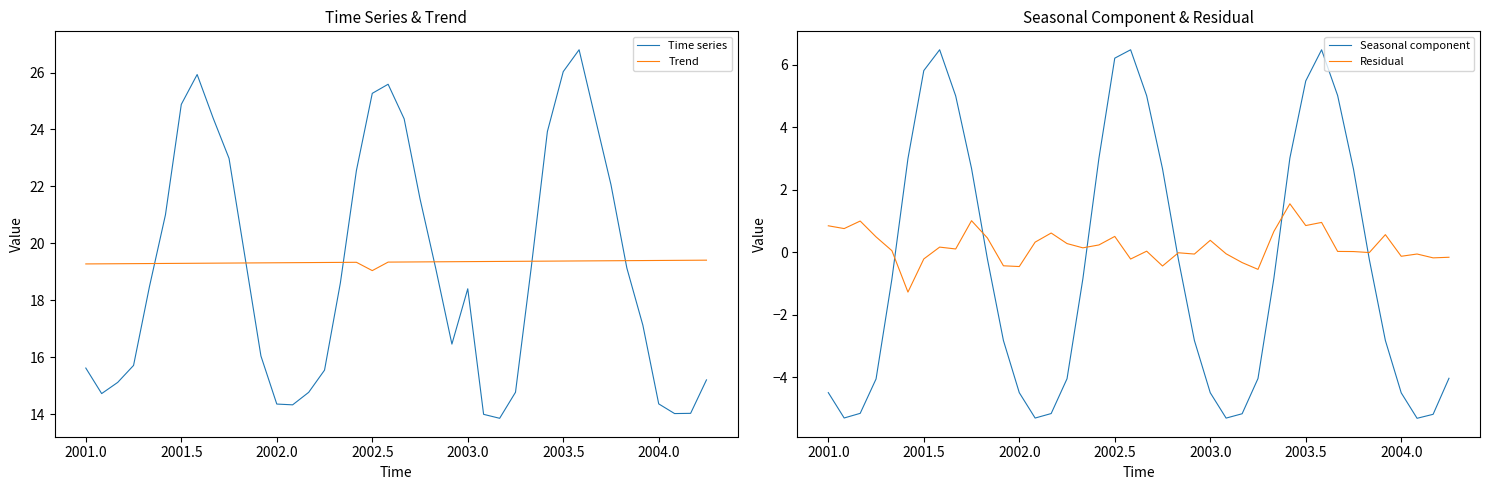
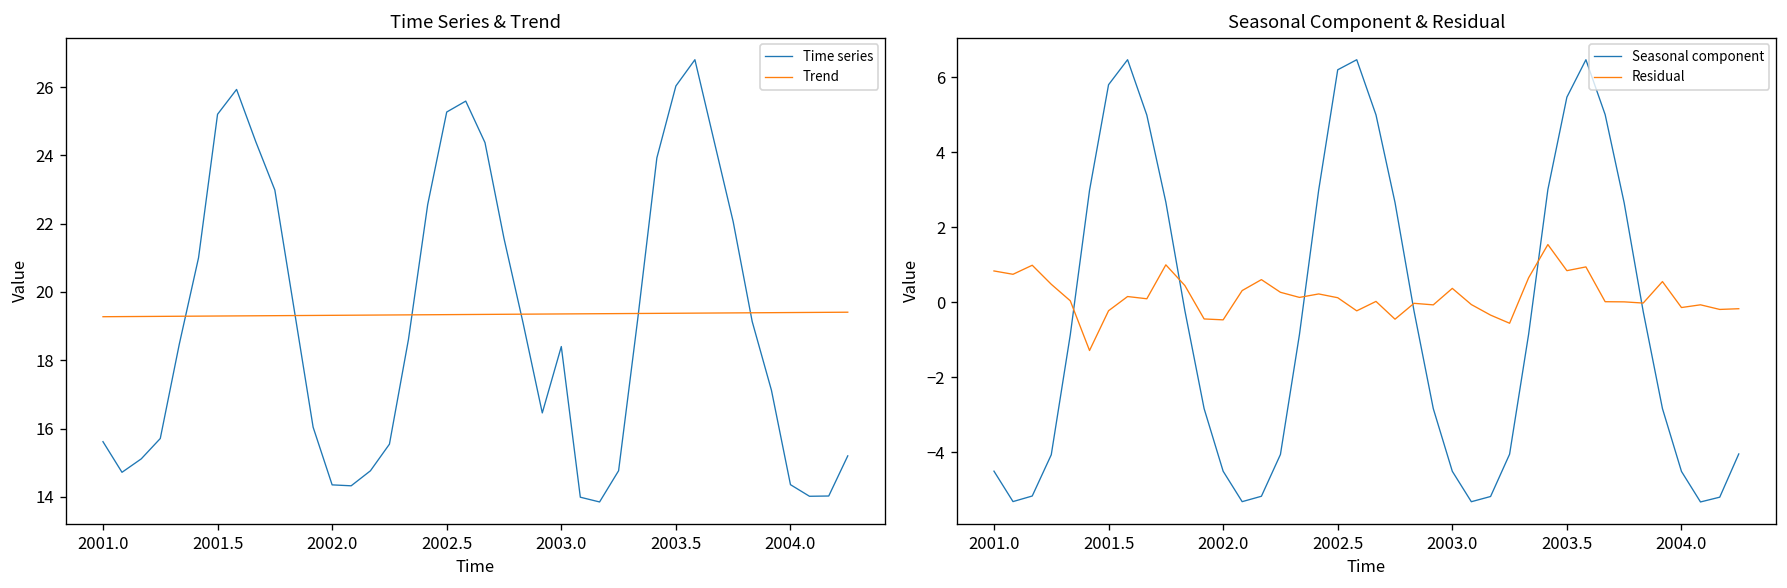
Time Series & Trend, Time series, 2001.5: 24.9 -> 25.2
Time Series & Trend, Trend, 2002.5: 19.0 -> 19.3
Seasonal Component & Residual, Residual, 2002.5: 0.5 -> 0.1
